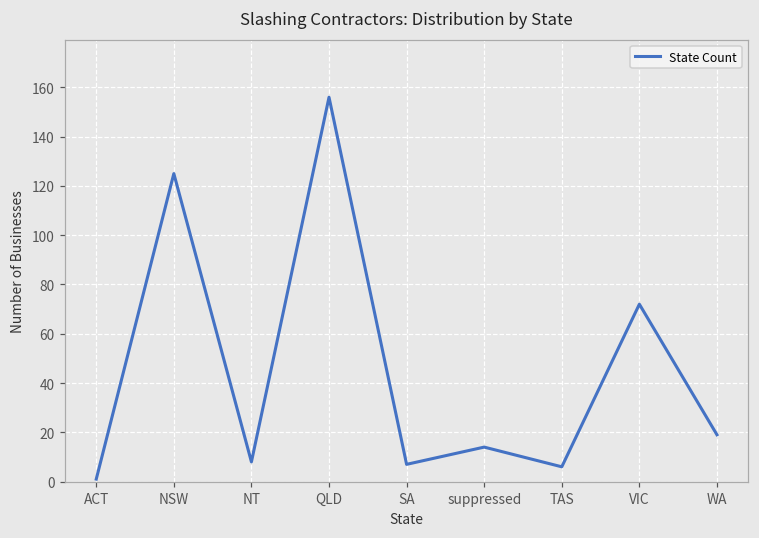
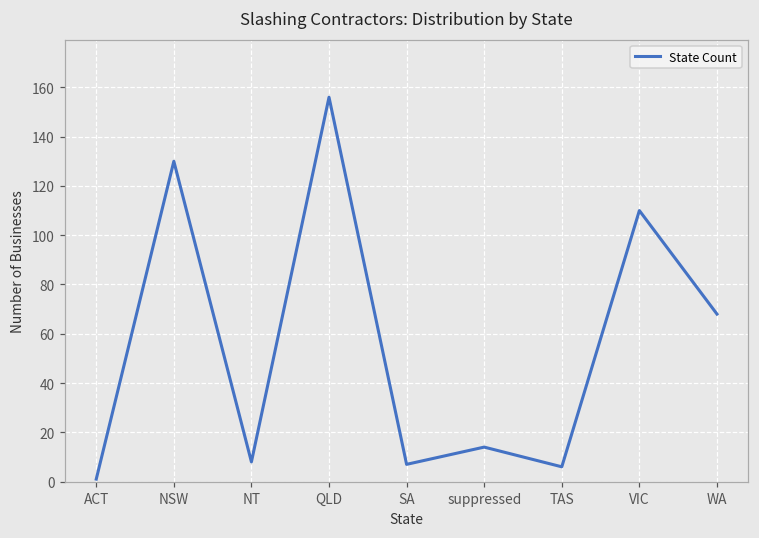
NSW: 125 -> 130
VIC: 72 -> 110
WA: 19 -> 68
